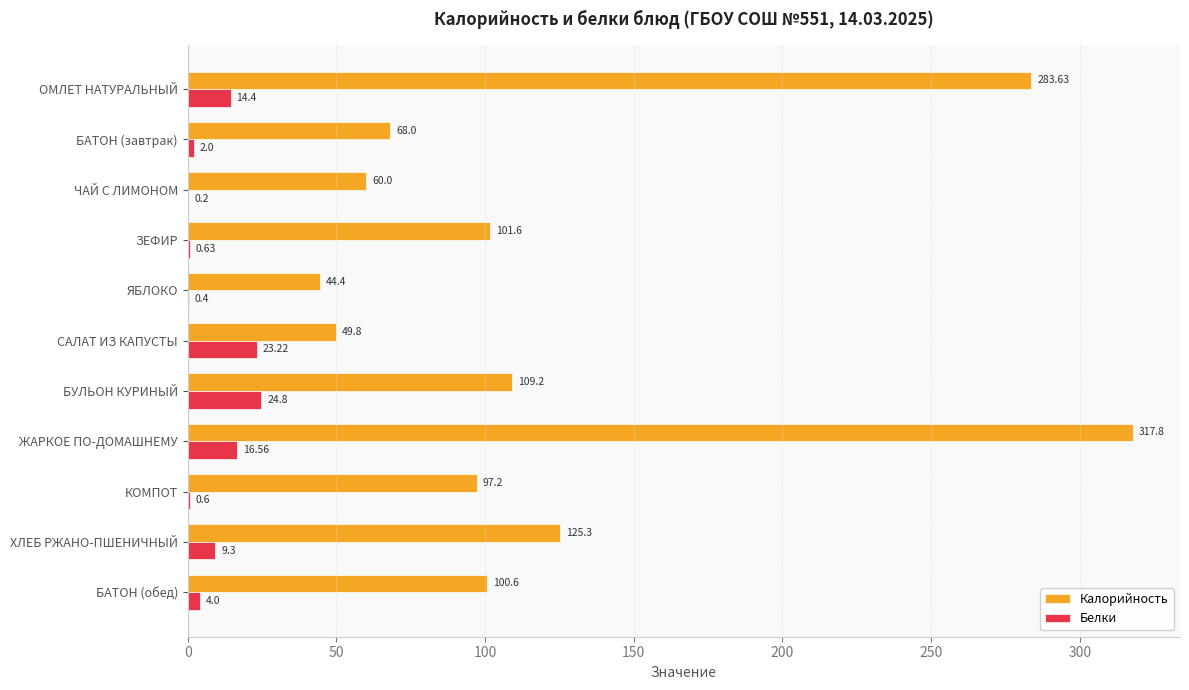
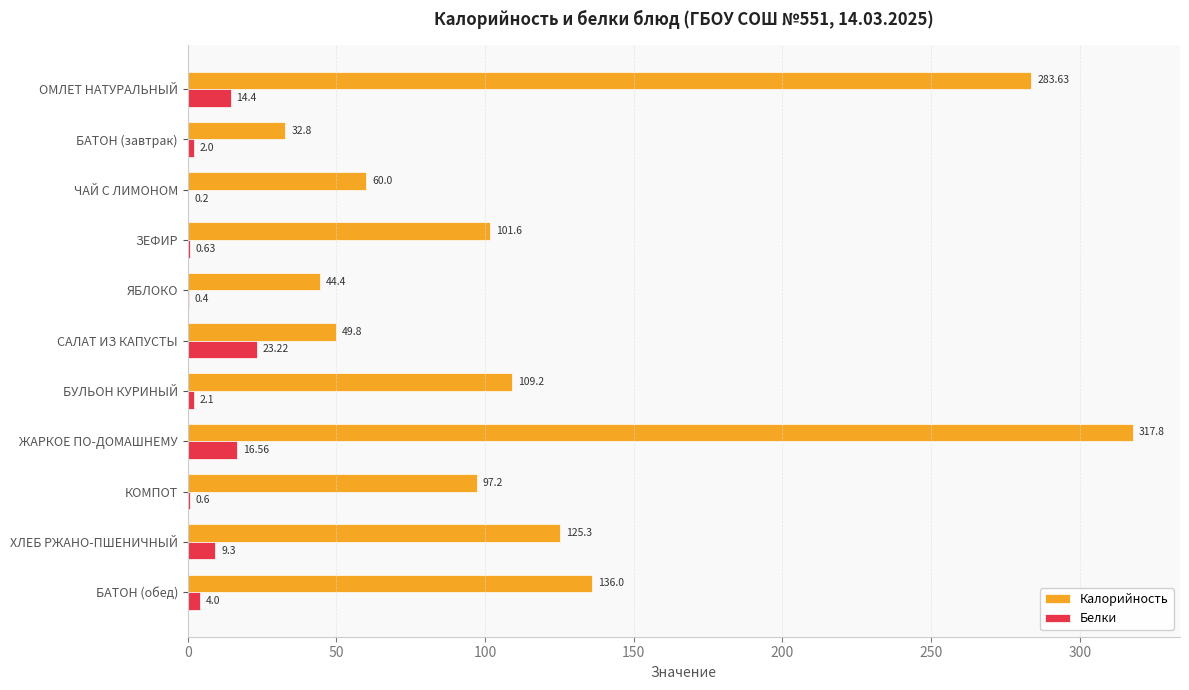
Калорийность, БАТОН (завтрак): 68.0 -> 32.8
Белки, БУЛЬОН КУРИНЫЙ: 24.8 -> 2.1
Калорийность, БАТОН (обед): 100.6 -> 136.0
